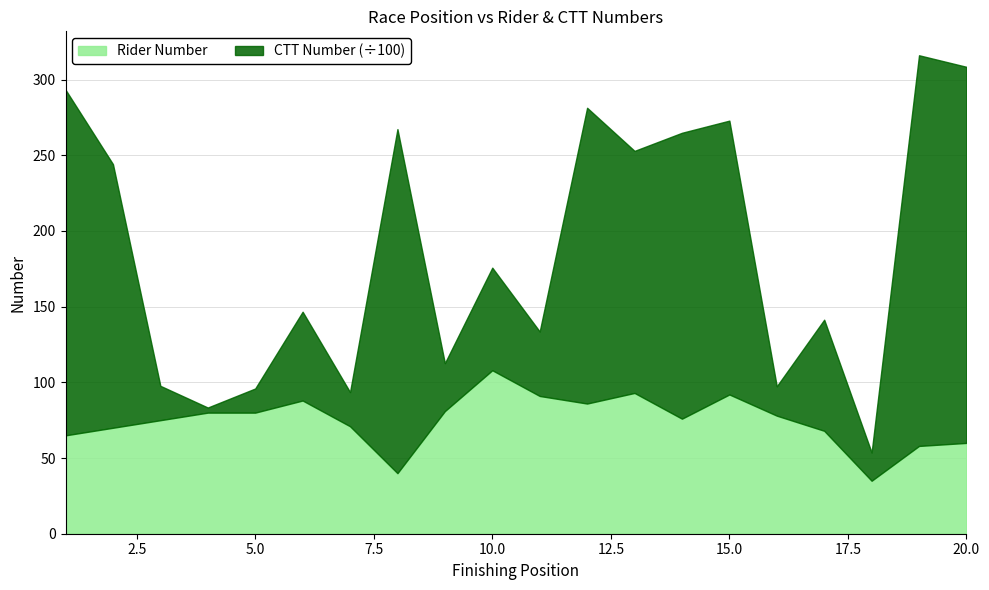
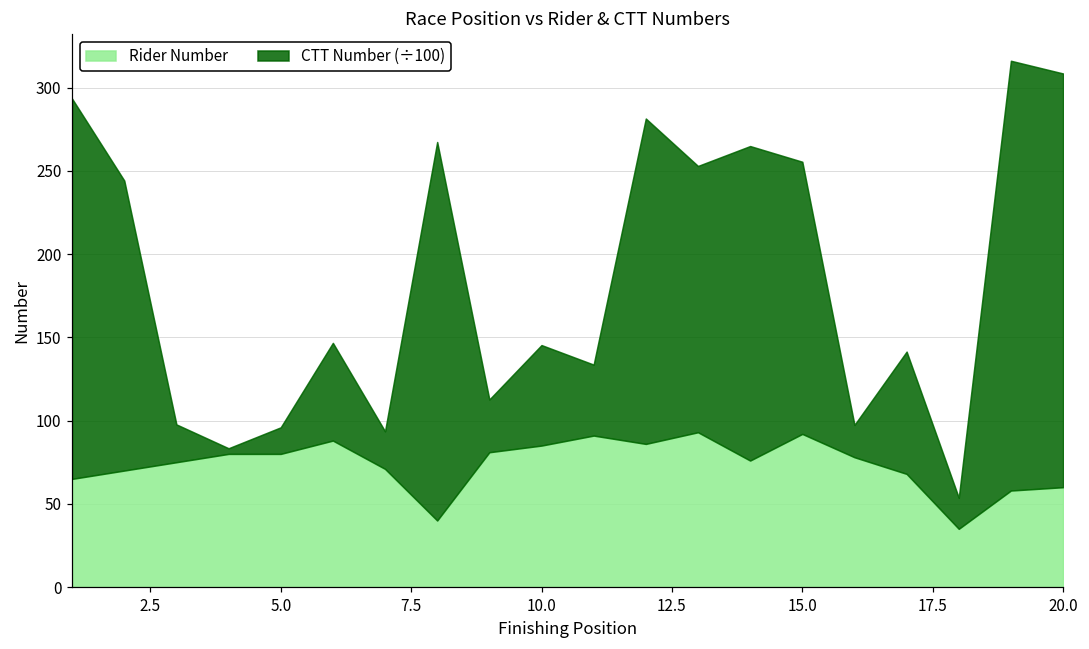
Rider Number, 10.0: 108 -> 85
CTT Number (÷100), 10.0: 68 -> 60
CTT Number (÷100), 15.0: 181 -> 163
